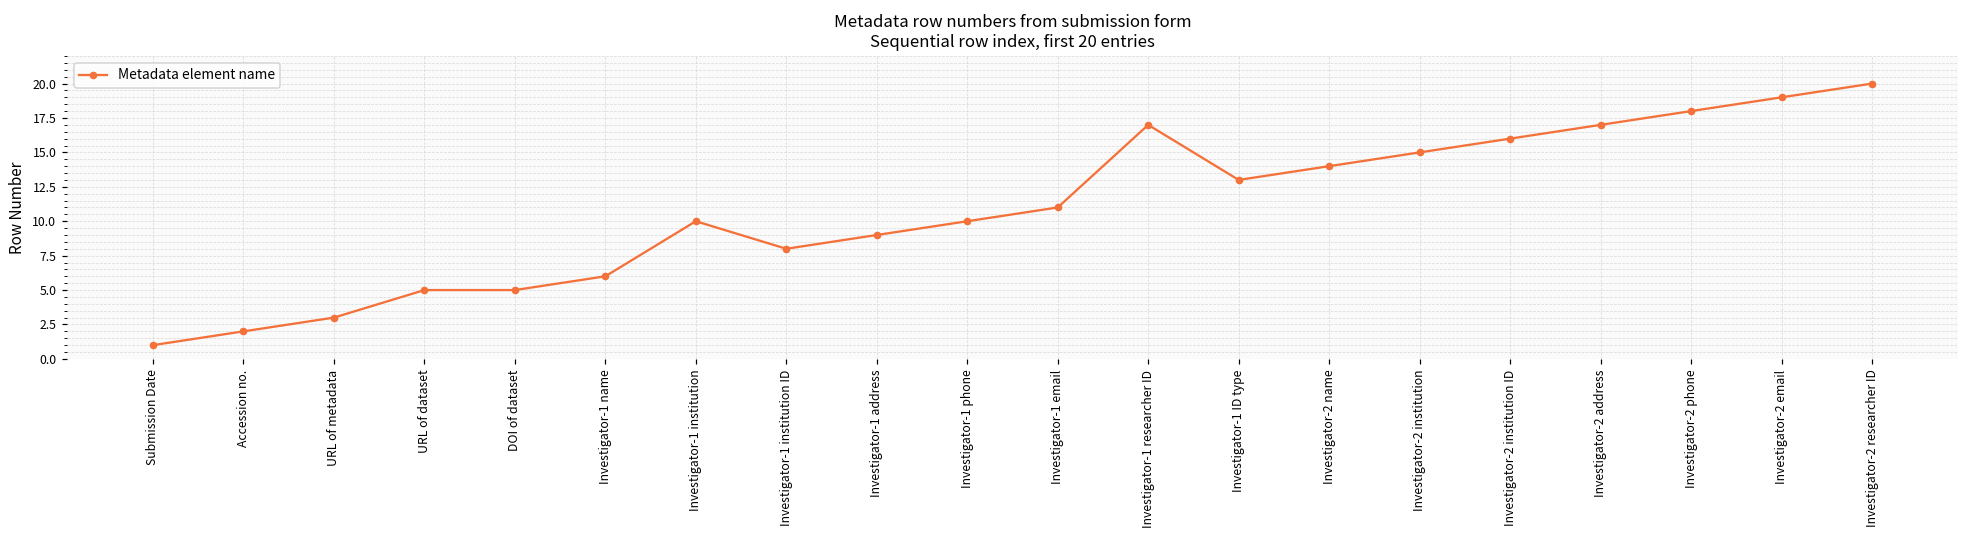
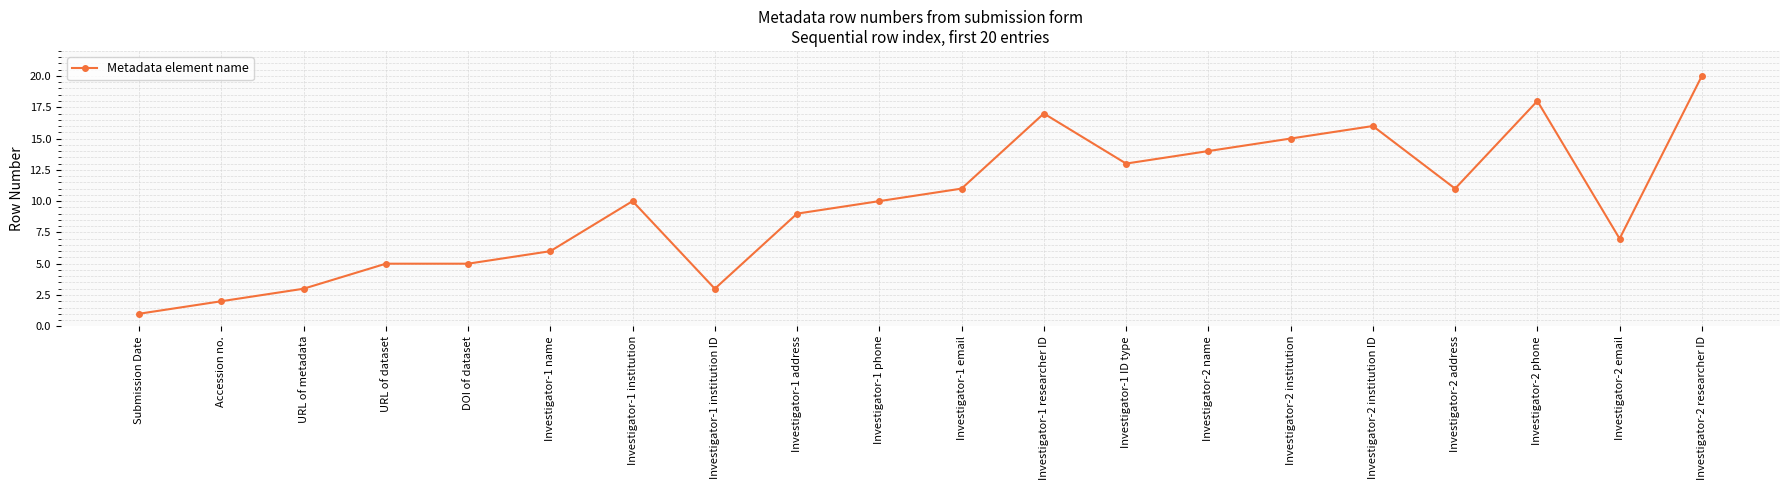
Investigator-1 institution ID: 8 -> 3
Investigator-2 address: 17 -> 11
Investigator-2 email: 19 -> 7
